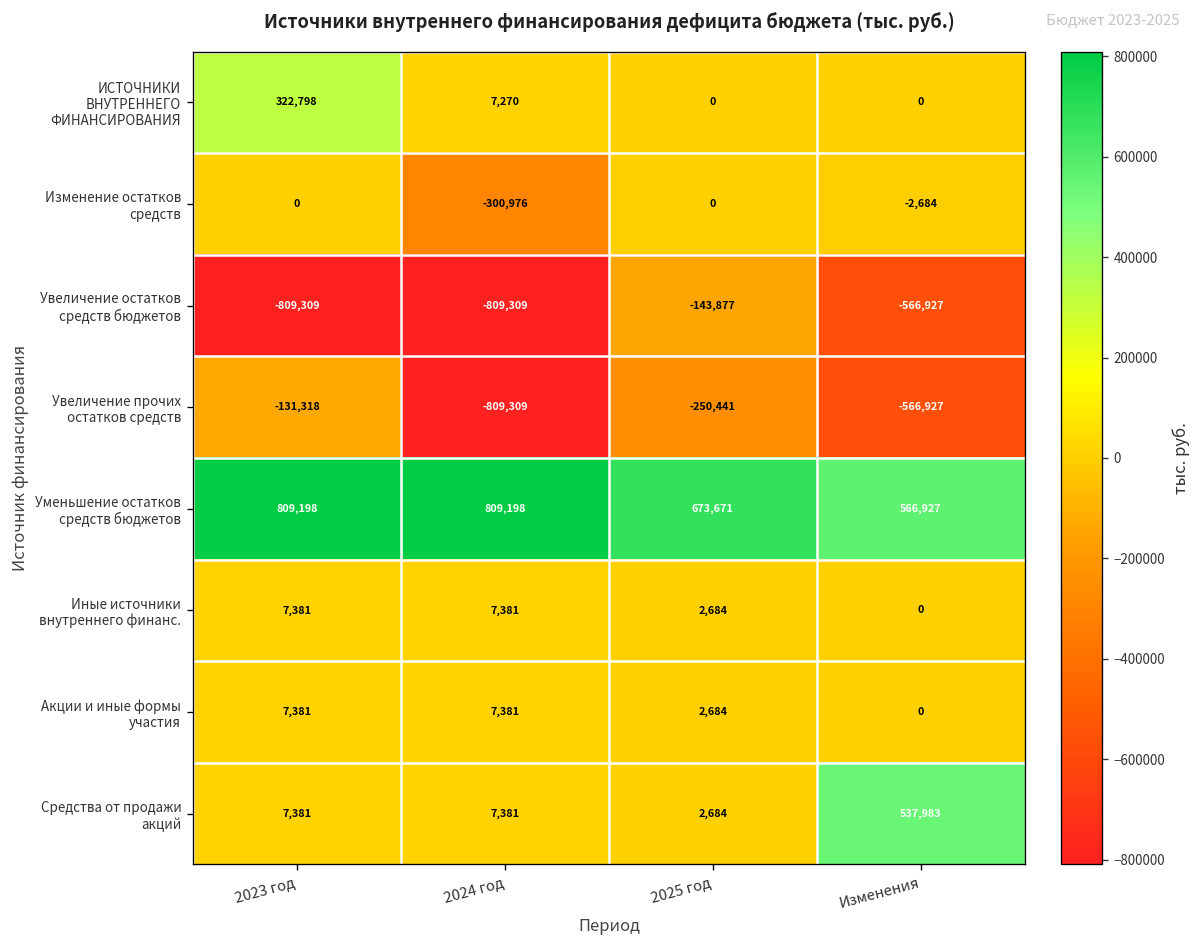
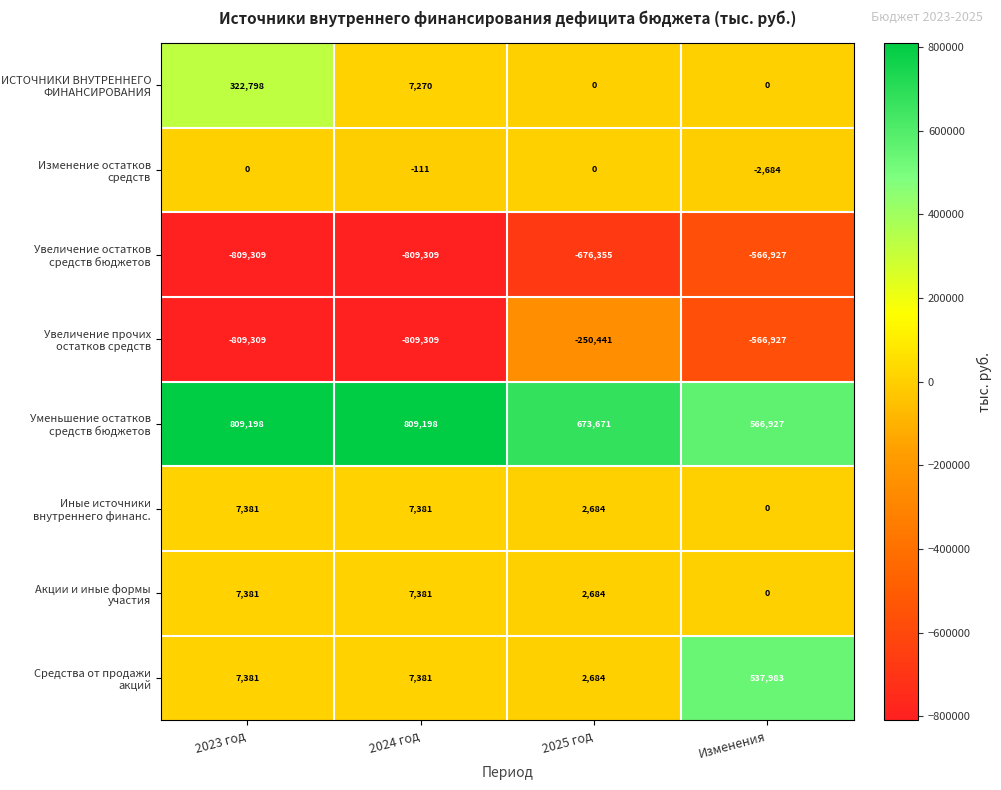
Изменение остатков средств, 2024 год: -300,976 -> -111
Увеличение остатков средств бюджетов, 2025 год: -143,877 -> -676,355
Увеличение прочих остатков средств, 2023 год: -131,318 -> -809,309
